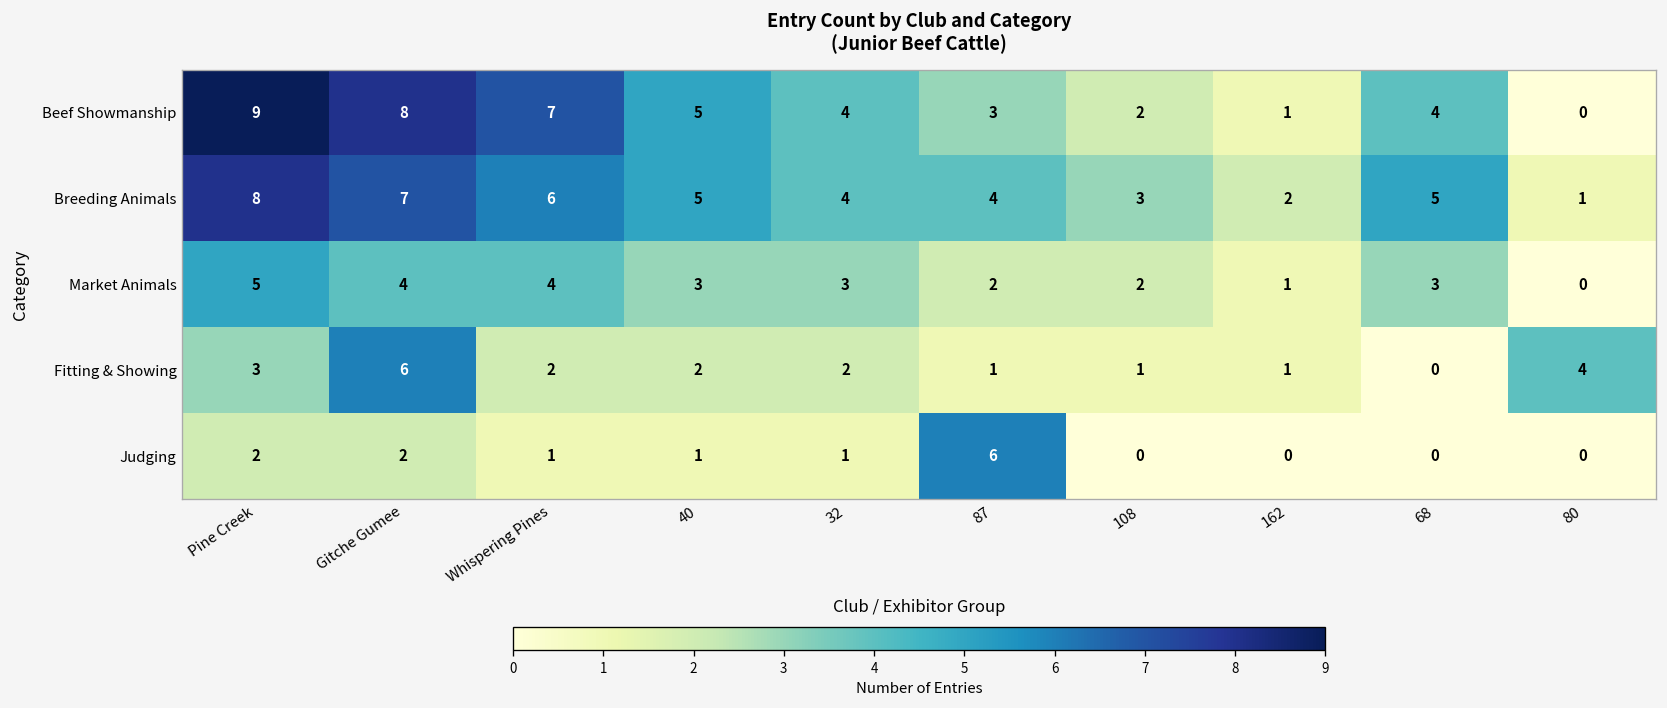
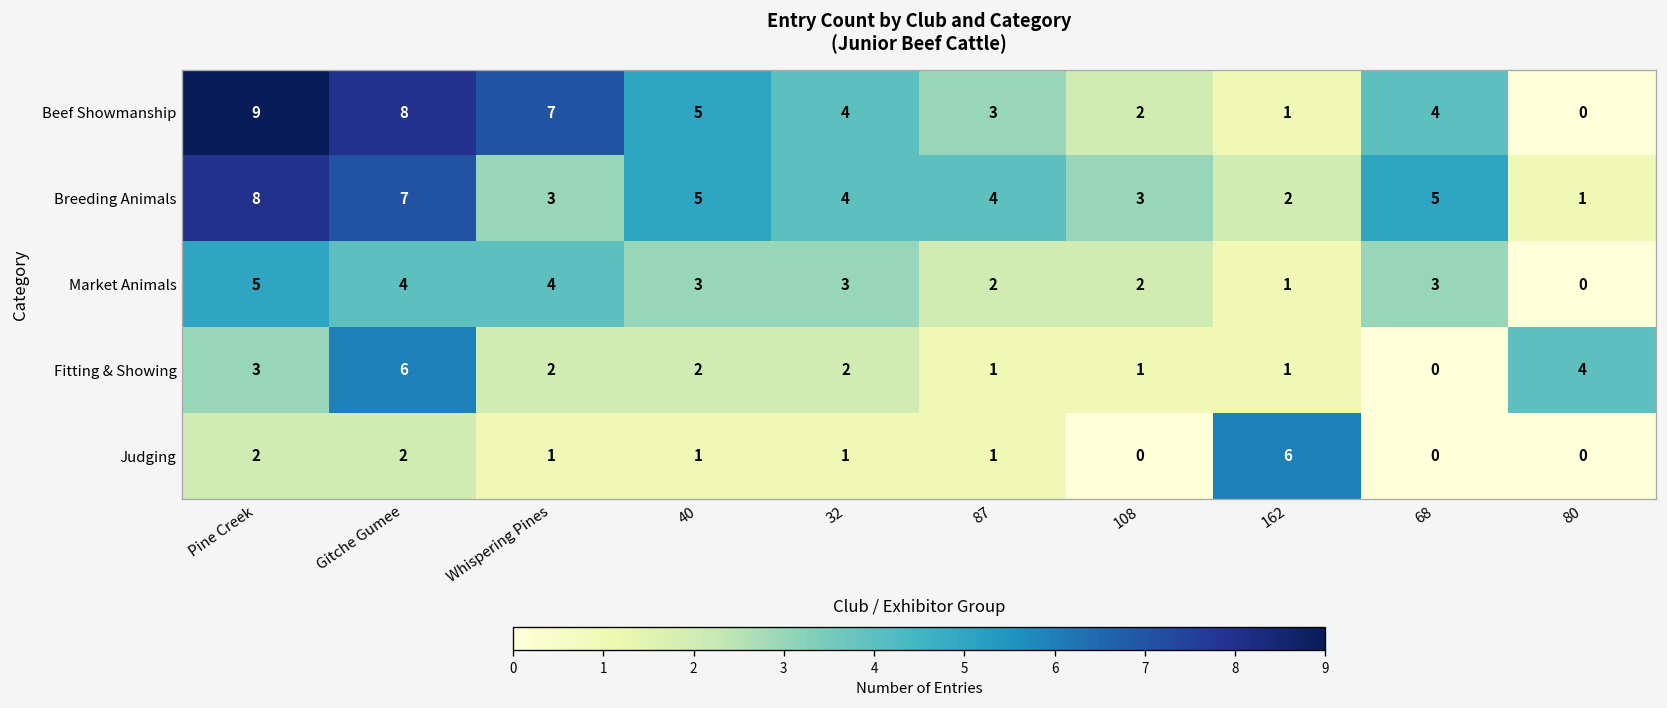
Breeding Animals, Whispering Pines: 6 -> 3
Judging, 87: 6 -> 1
Judging, 162: 0 -> 6
